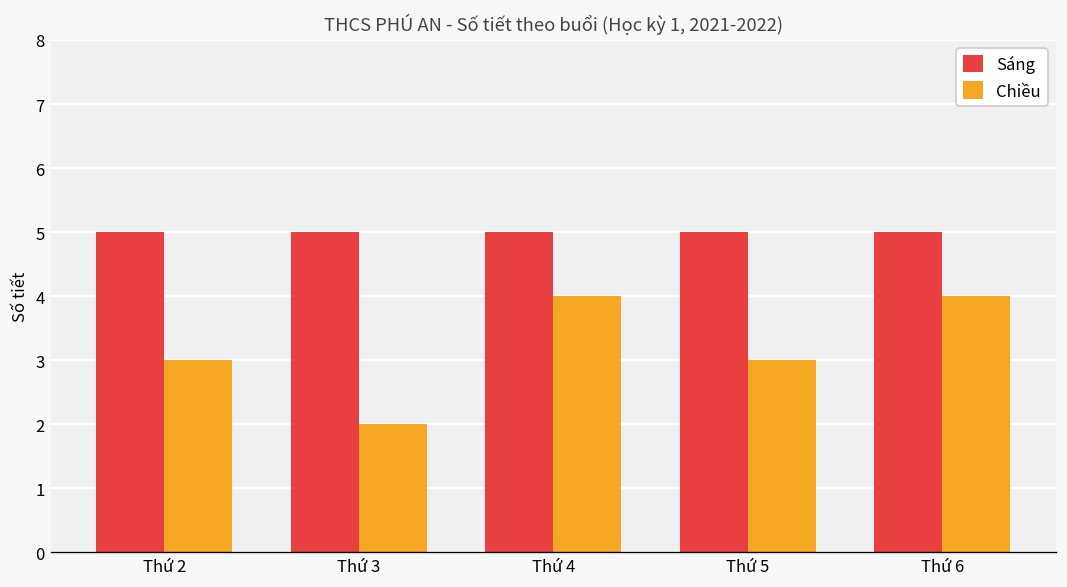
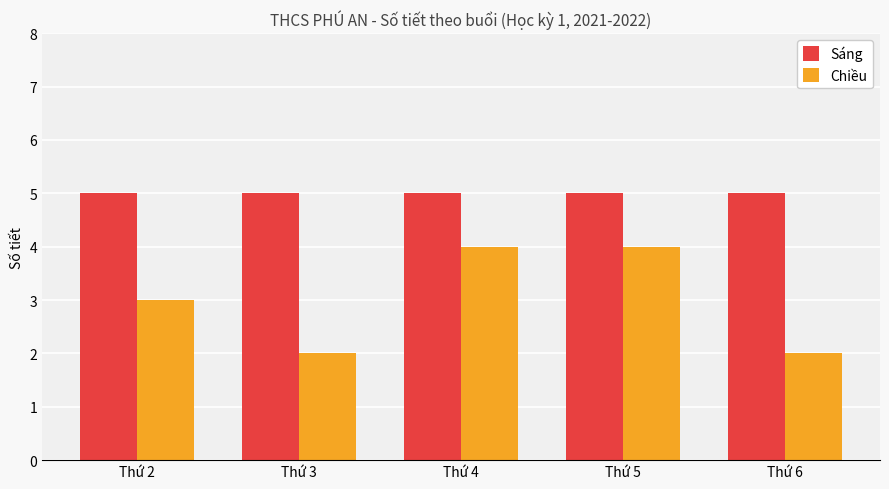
Chiều, Thứ 5: 3 -> 4
Chiều, Thứ 6: 4 -> 2
